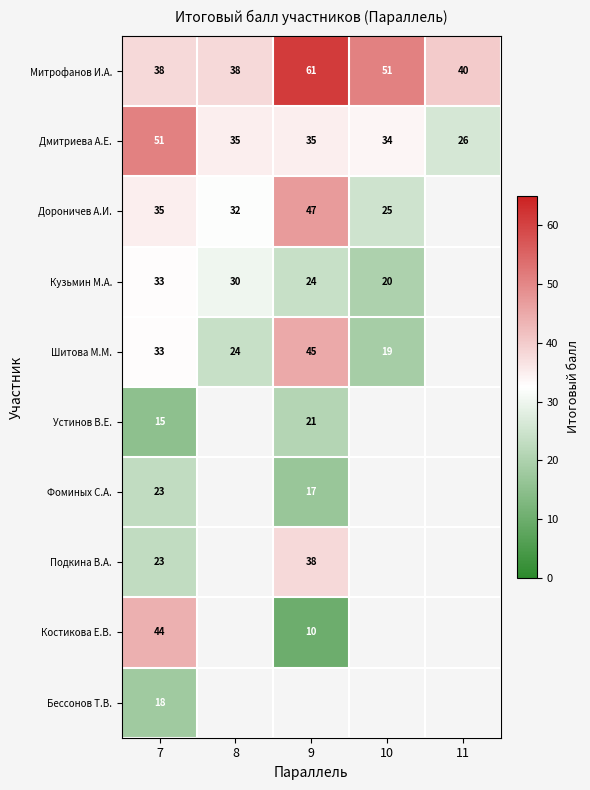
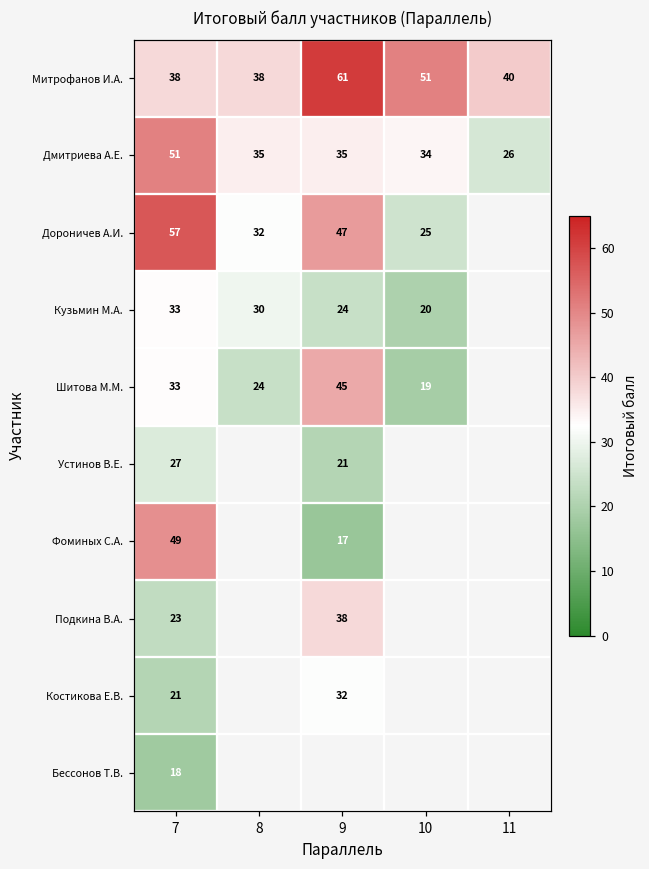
Дороничев А.И., 7: 35 -> 57
Устинов В.Е., 7: 15 -> 27
Фоминых С.А., 7: 23 -> 49
Костикова Е.В., 7: 44 -> 21
Костикова Е.В., 9: 10 -> 32
